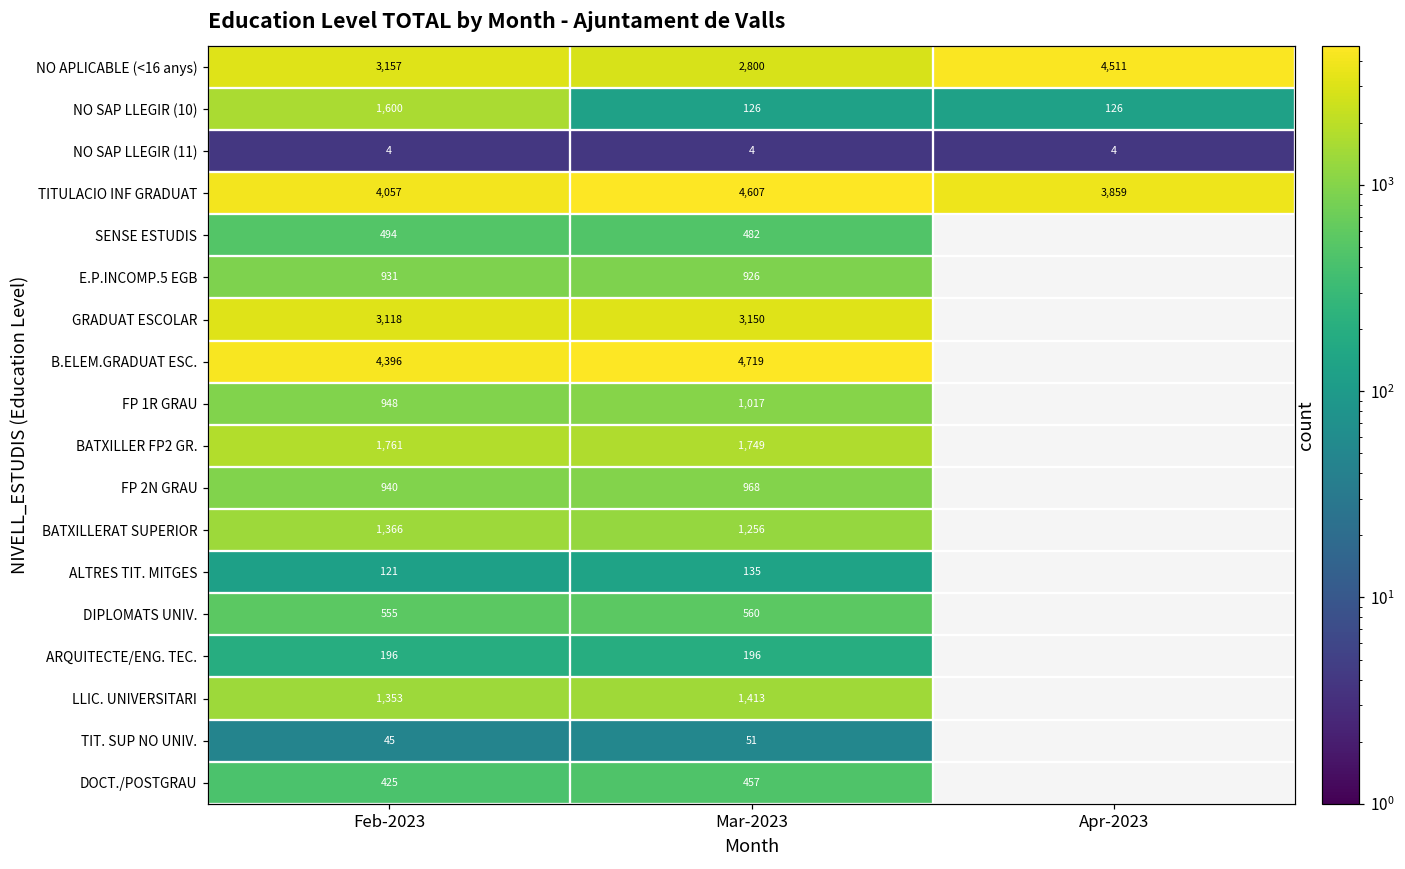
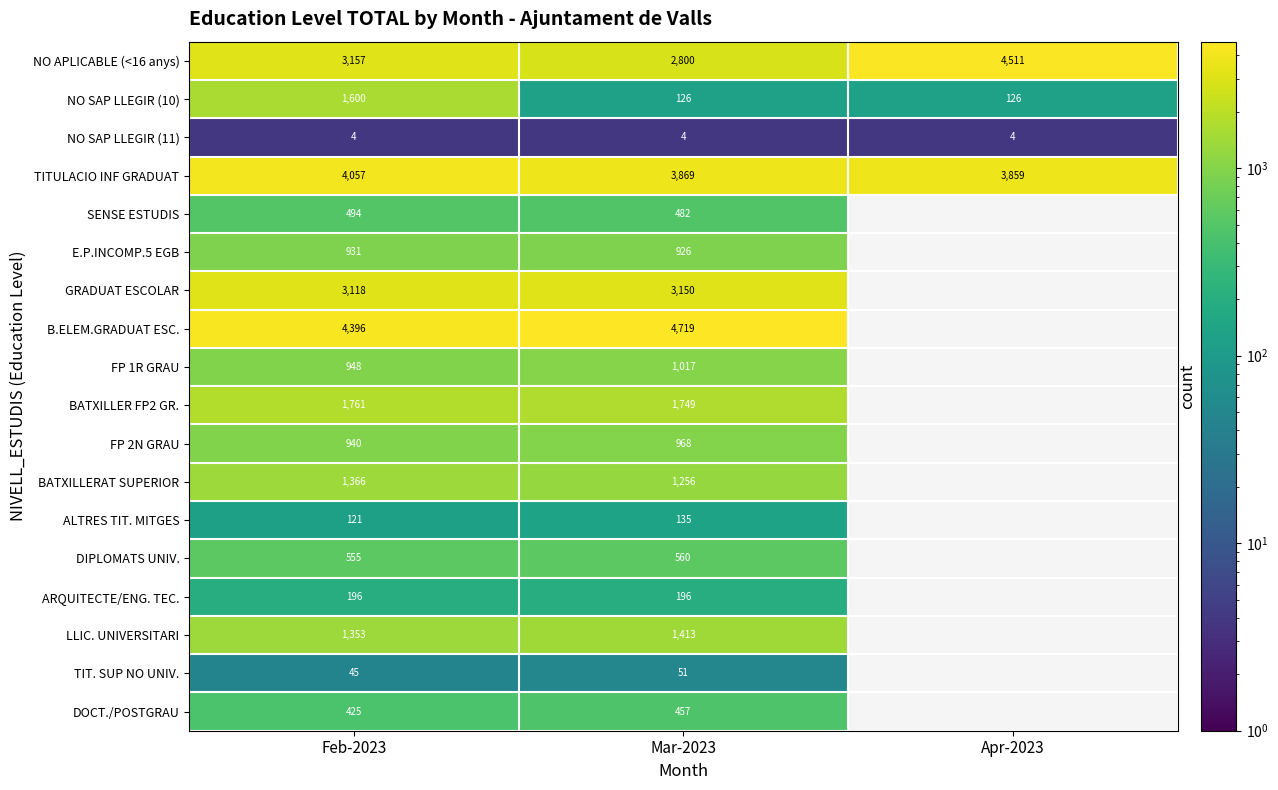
TITULACIO INF GRADUAT, Mar-2023: 4,607 -> 3,869
